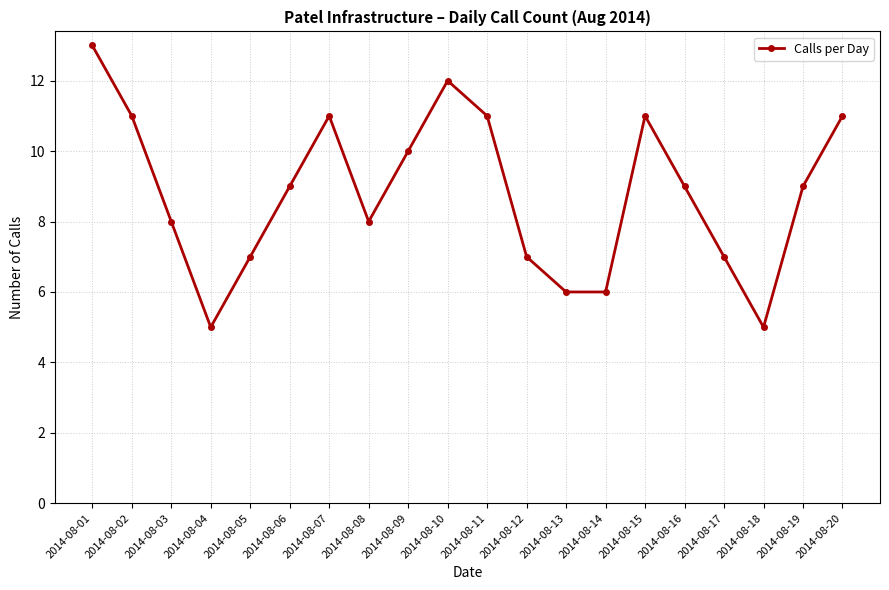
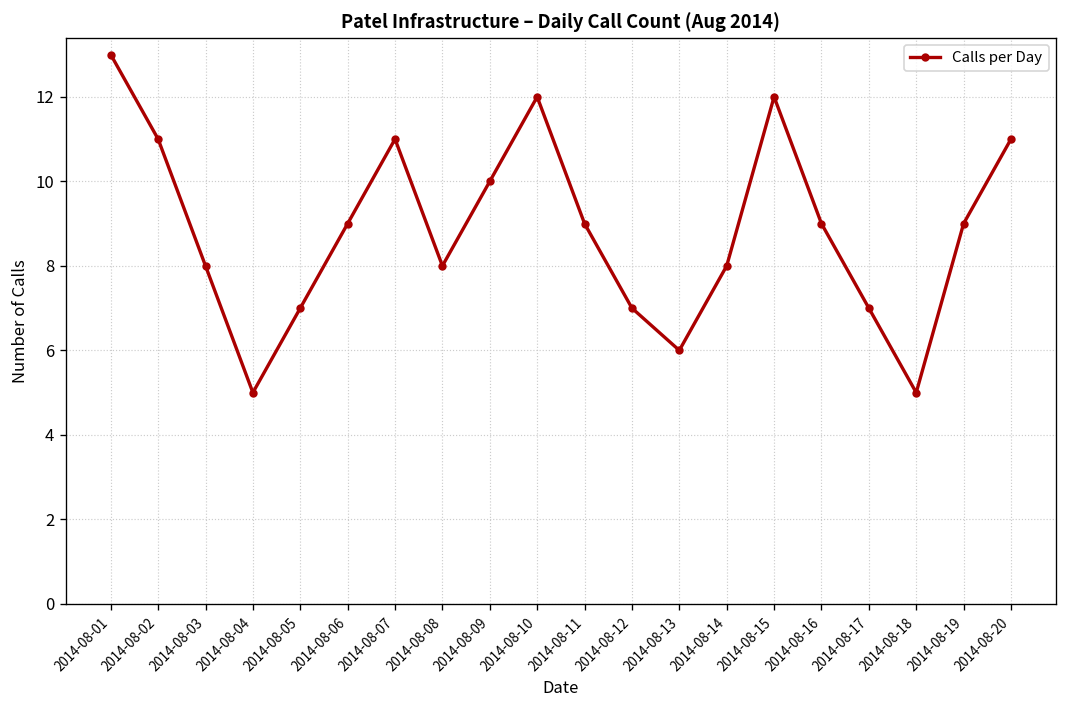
2014-08-11: 11 -> 9
2014-08-14: 6 -> 8
2014-08-15: 11 -> 12
